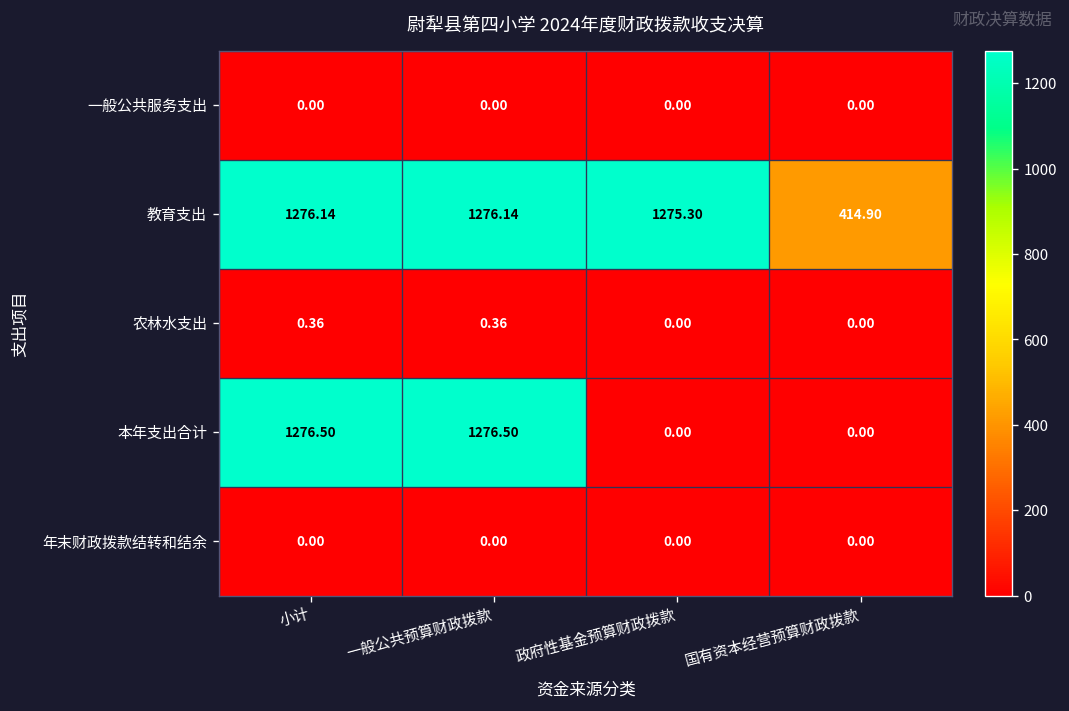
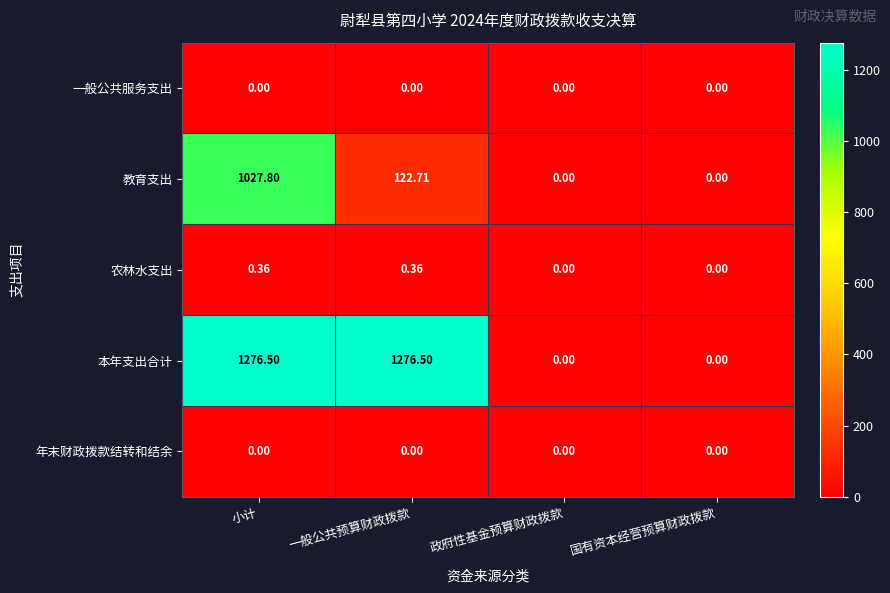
教育支出, 小计: 1276.14 -> 1027.80
教育支出, 一般公共预算财政拨款: 1276.14 -> 122.71
教育支出, 政府性基金预算财政拨款: 1275.30 -> 0.00
教育支出, 国有资本经营预算财政拨款: 414.90 -> 0.00
